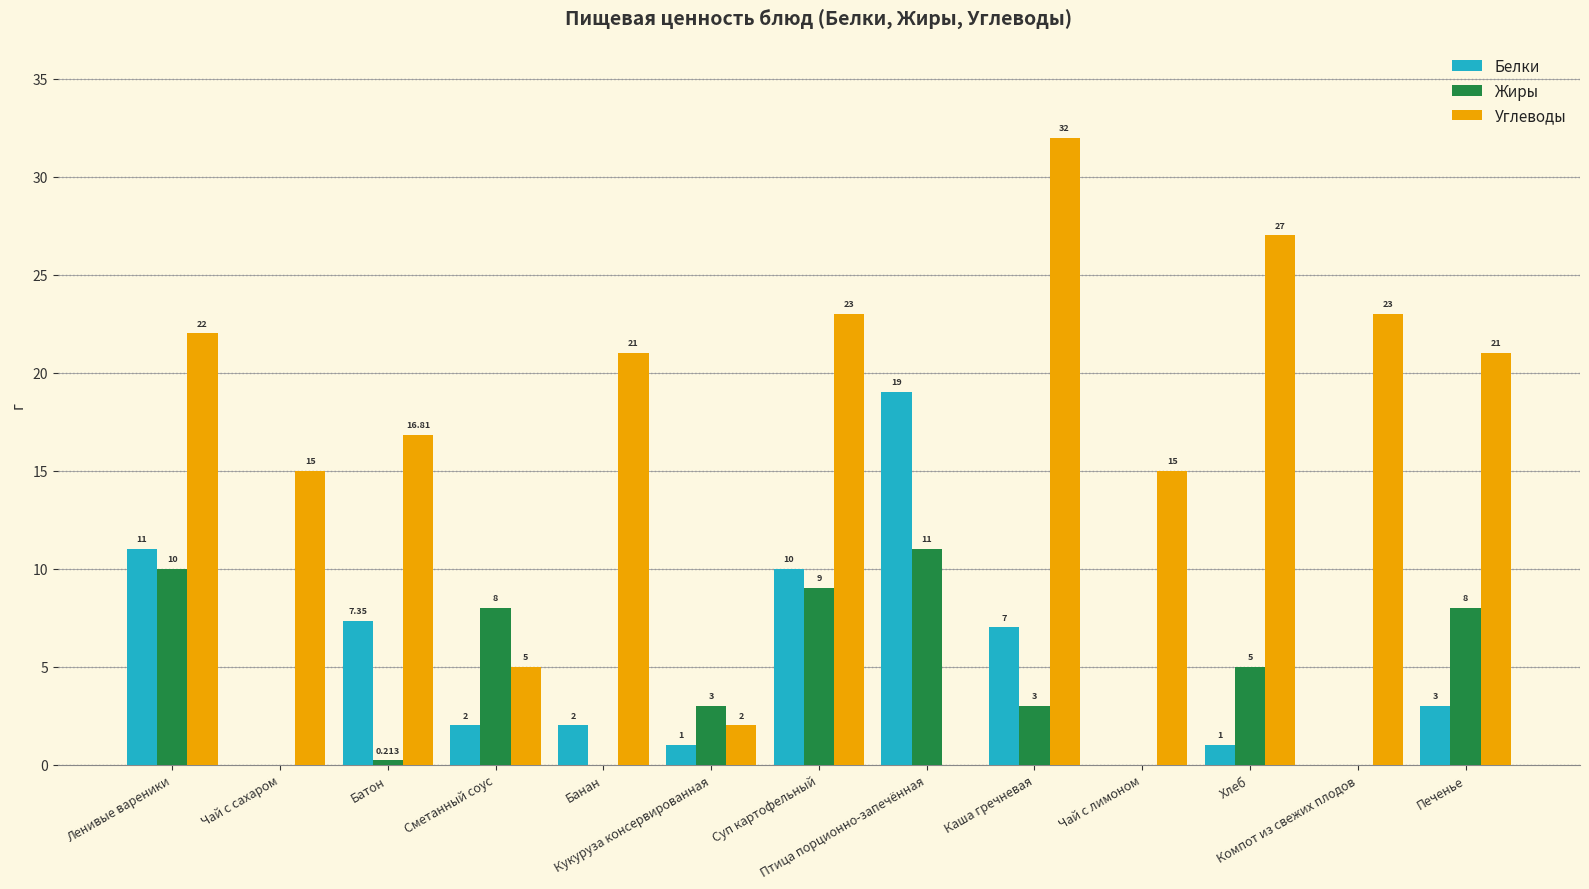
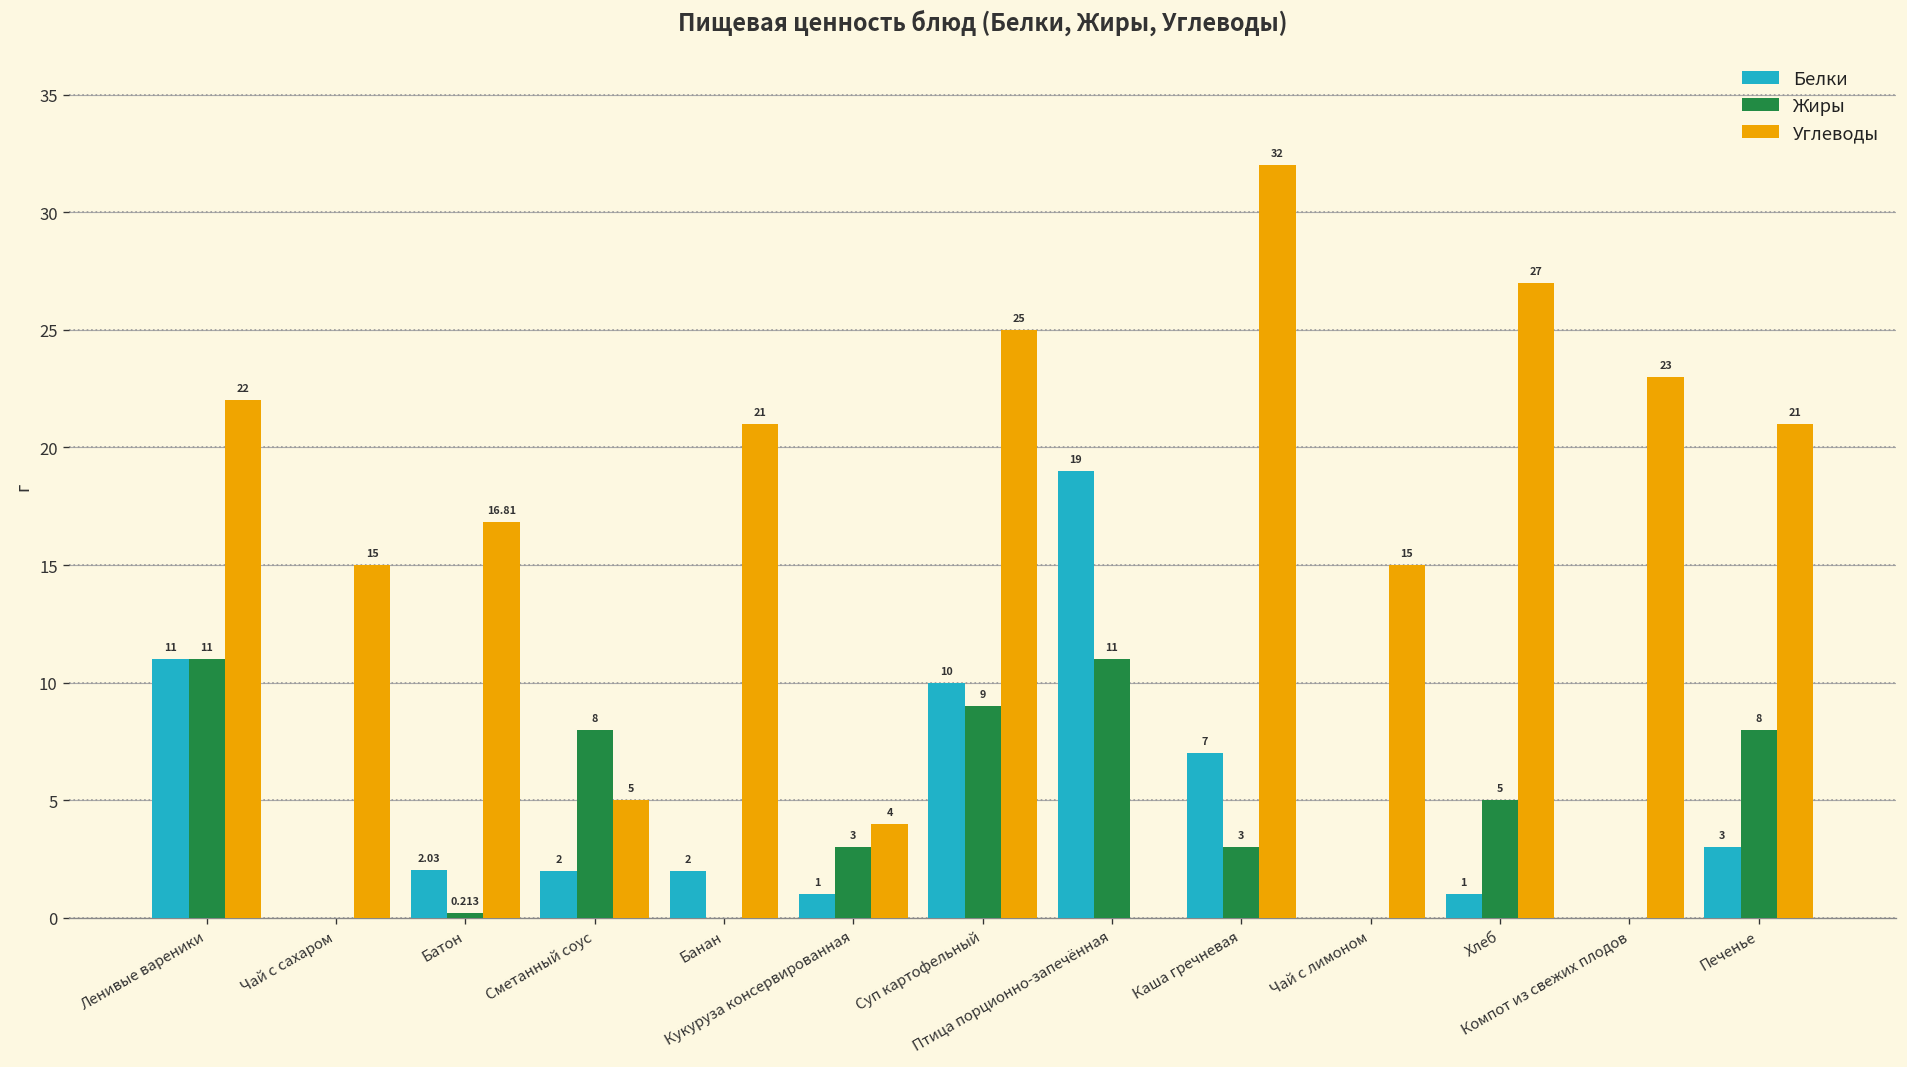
Жиры, Ленивые вареники: 10 -> 11
Белки, Батон: 7.35 -> 2.03
Углеводы, Кукуруза консервированная: 2 -> 4
Углеводы, Суп картофельный: 23 -> 25
